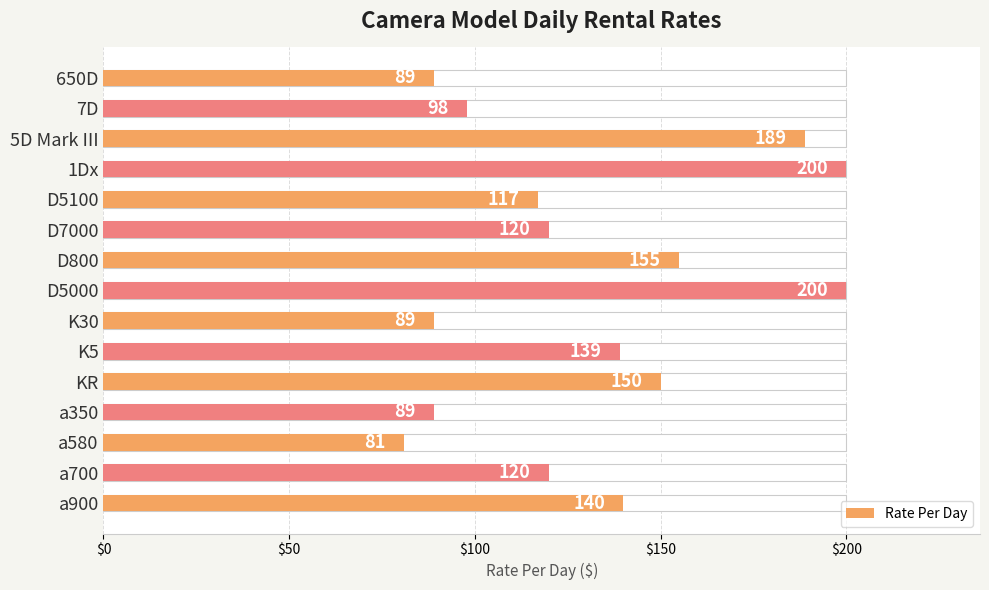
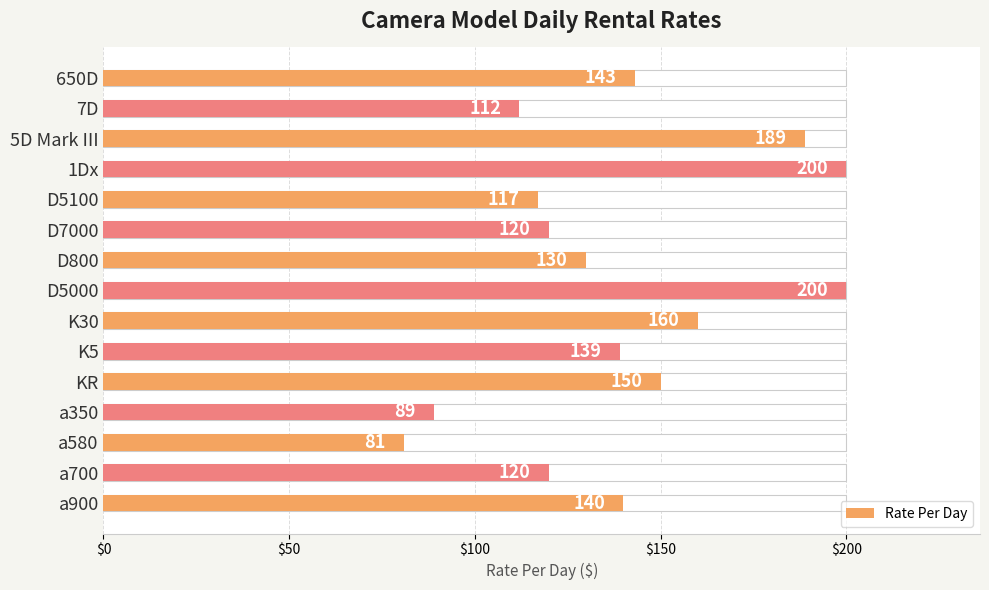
Rate Per Day, 650D: 89 -> 143
Rate Per Day, 7D: 98 -> 112
Rate Per Day, D800: 155 -> 130
Rate Per Day, K30: 89 -> 160
